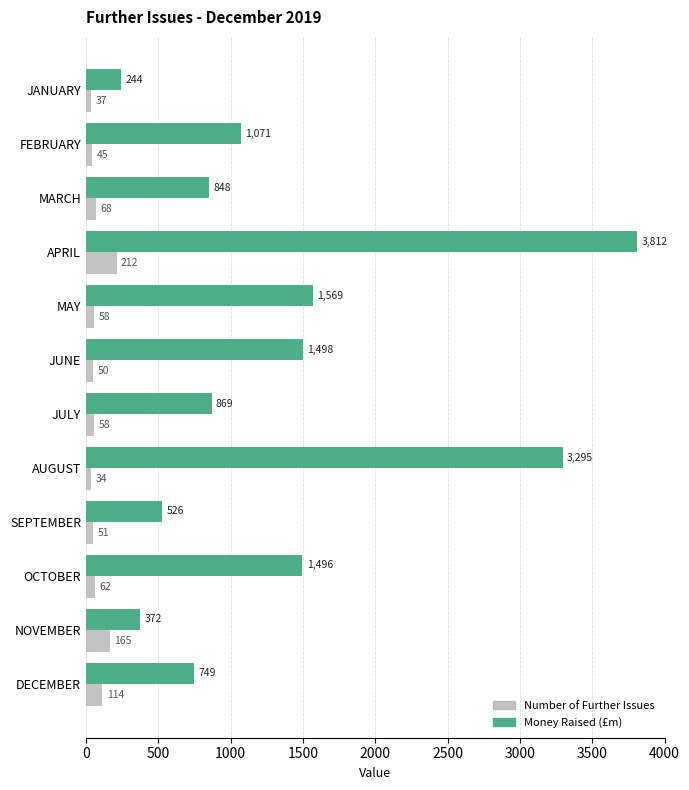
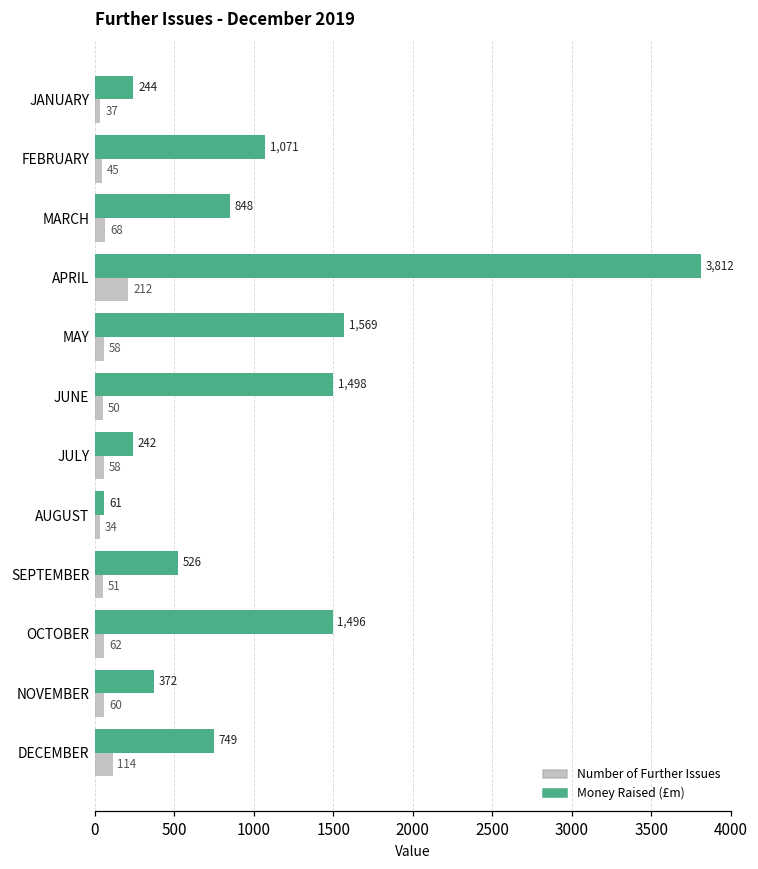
Money Raised (£m), JULY: 869 -> 242
Money Raised (£m), AUGUST: 3,295 -> 61
Number of Further Issues, NOVEMBER: 165 -> 60
